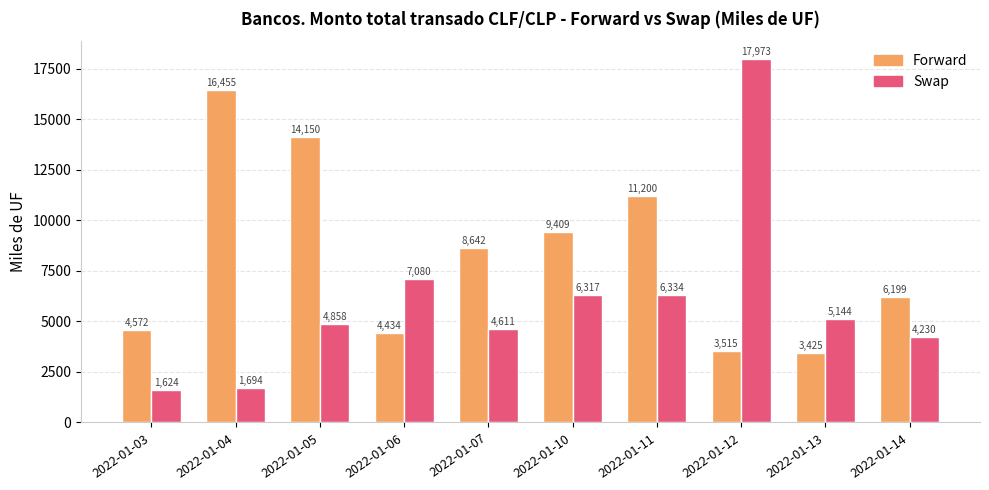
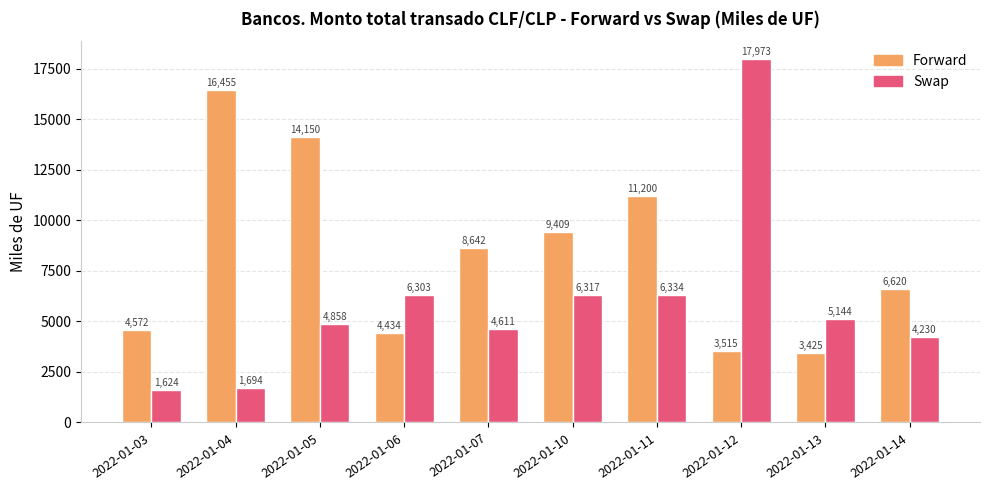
Swap, 2022-01-06: 7,080 -> 6,303
Forward, 2022-01-14: 6,199 -> 6,620
